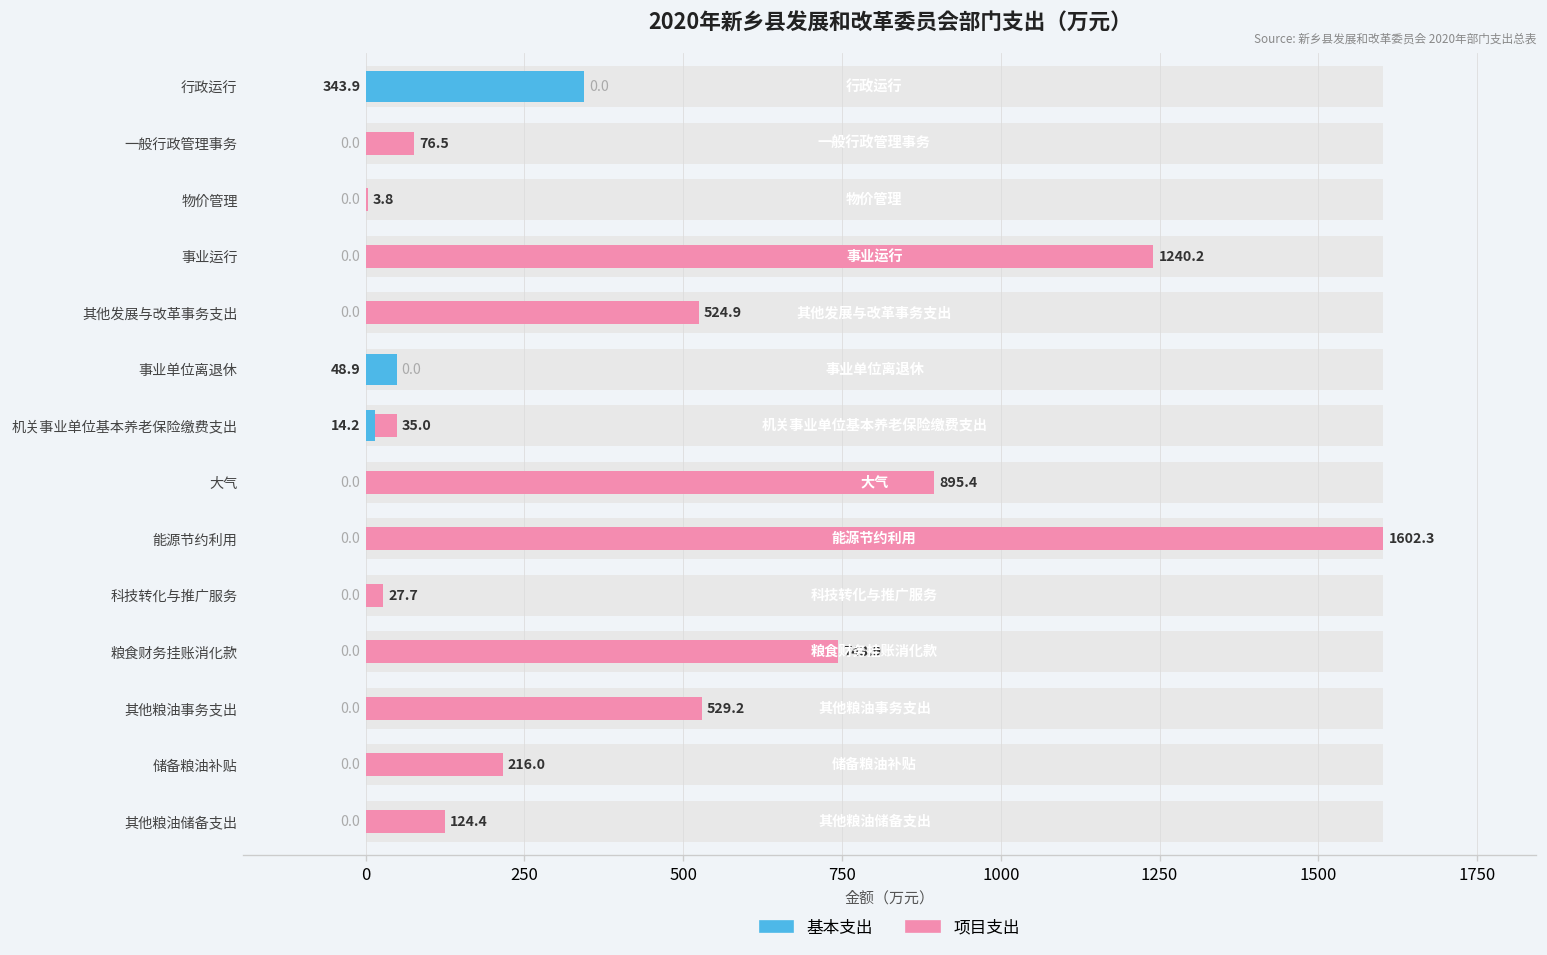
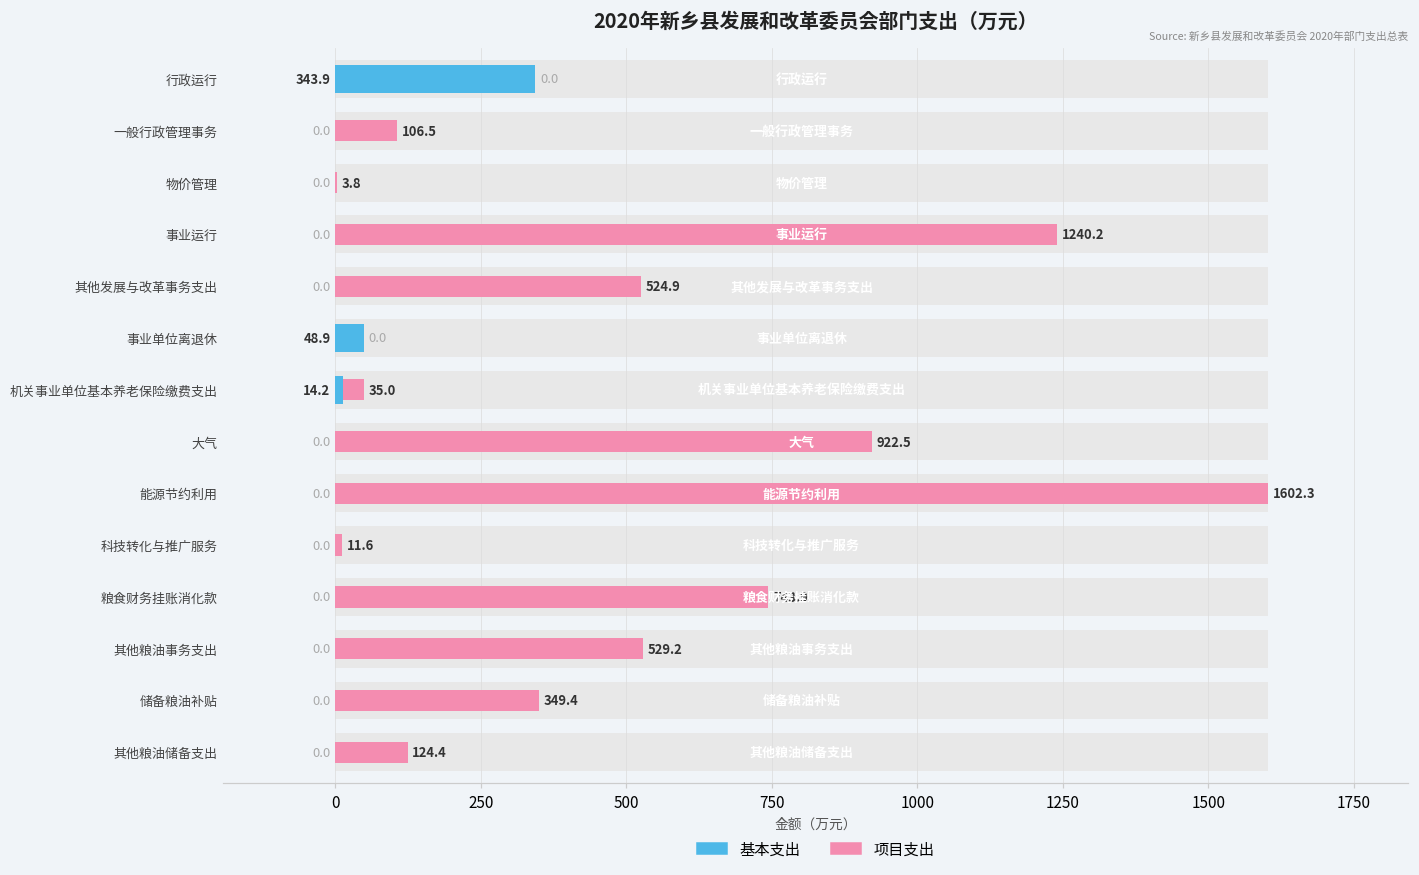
项目支出, 一般行政管理事务: 76.5 -> 106.5
项目支出, 大气: 895.4 -> 922.5
项目支出, 科技转化与推广服务: 27.7 -> 11.6
项目支出, 储备粮油补贴: 216.0 -> 349.4
